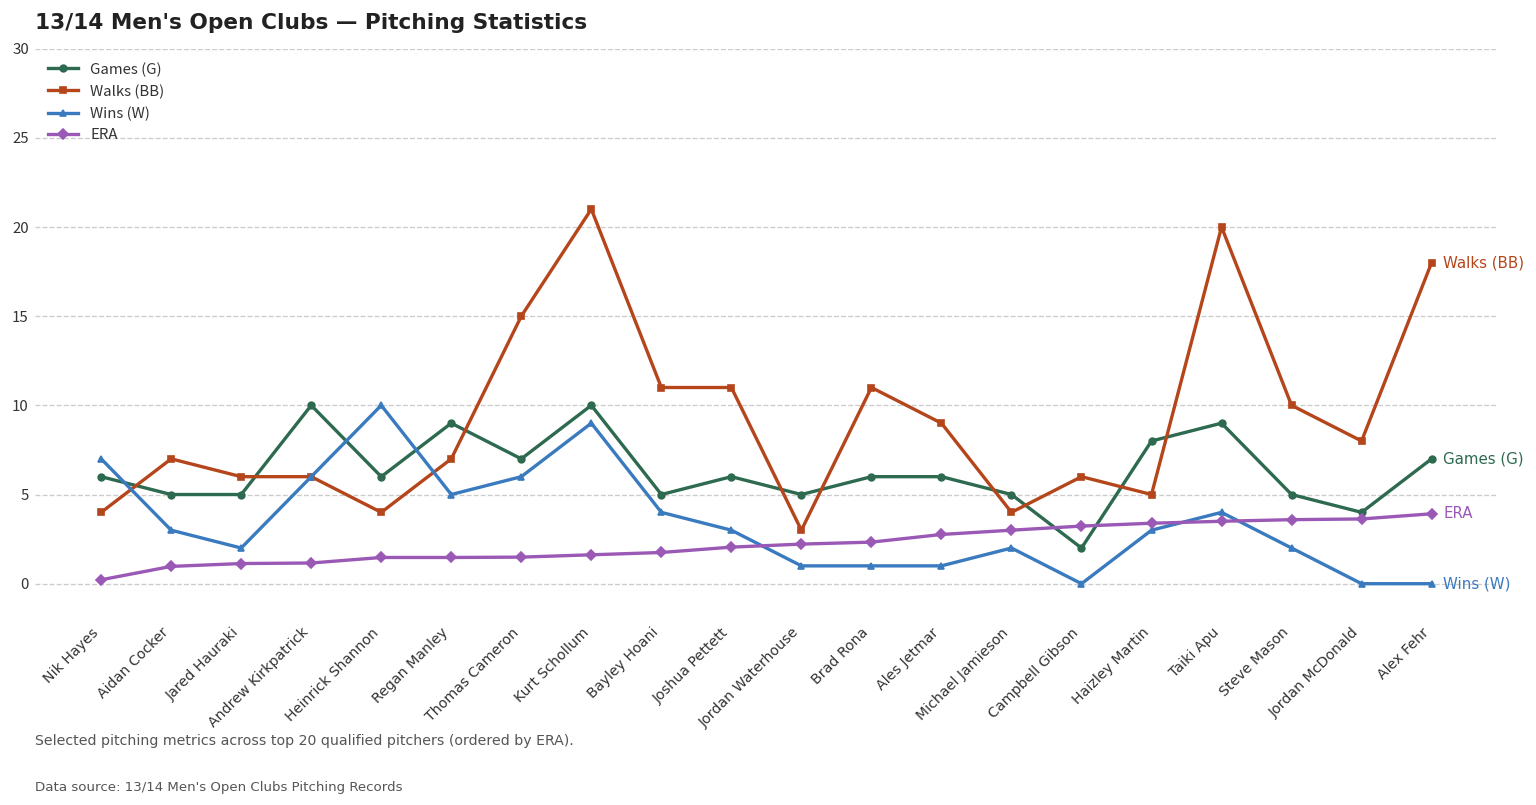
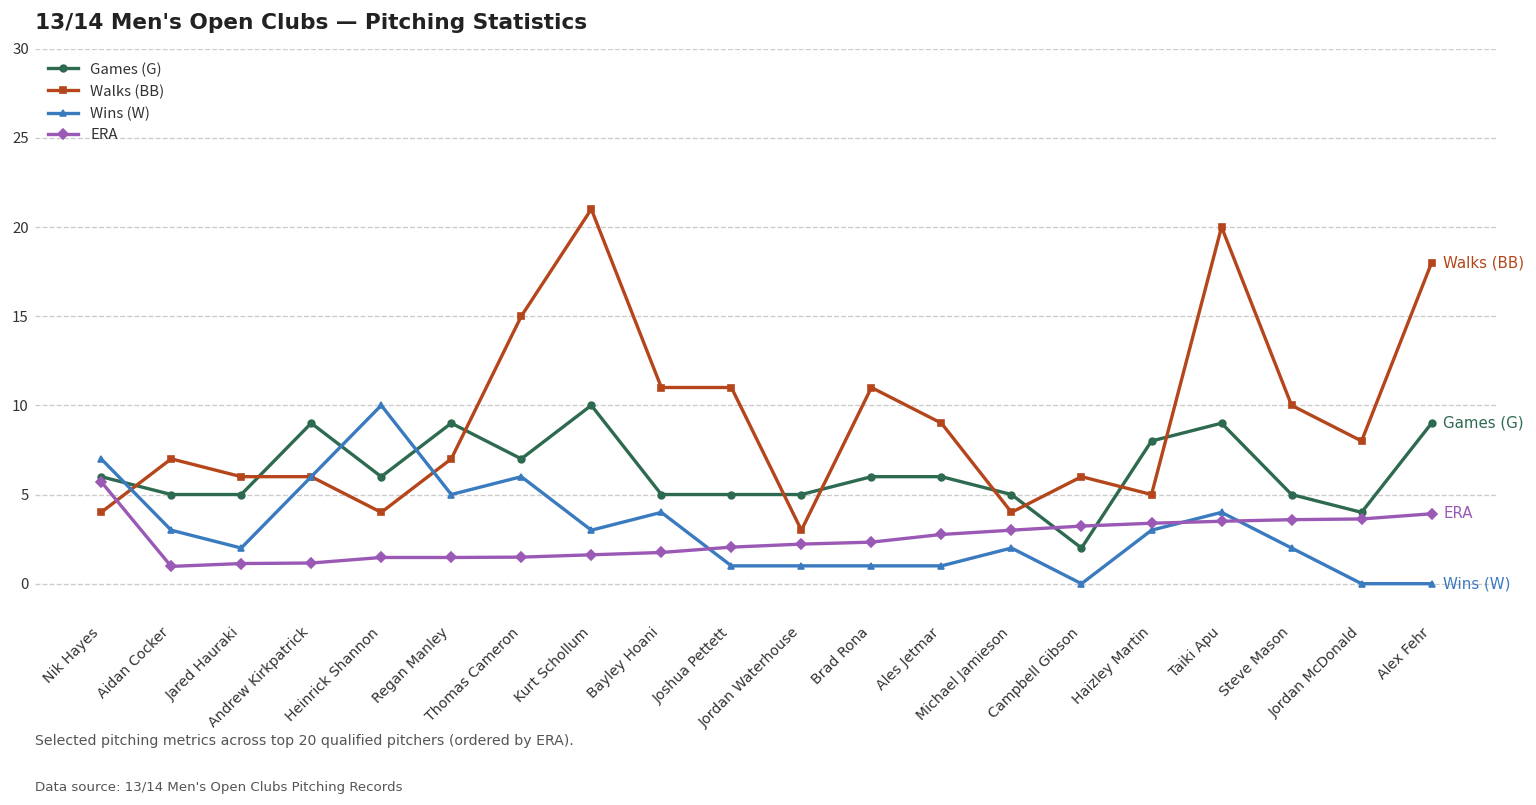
ERA, Nik Hayes: 0.2 -> 5.7
Games (G), Andrew Kirkpatrick: 10 -> 9
Wins (W), Kurt Schollum: 9 -> 3
Games (G), Joshua Pettett: 6 -> 5
Wins (W), Joshua Pettett: 3 -> 1
Games (G), Alex Fehr: 7 -> 9
